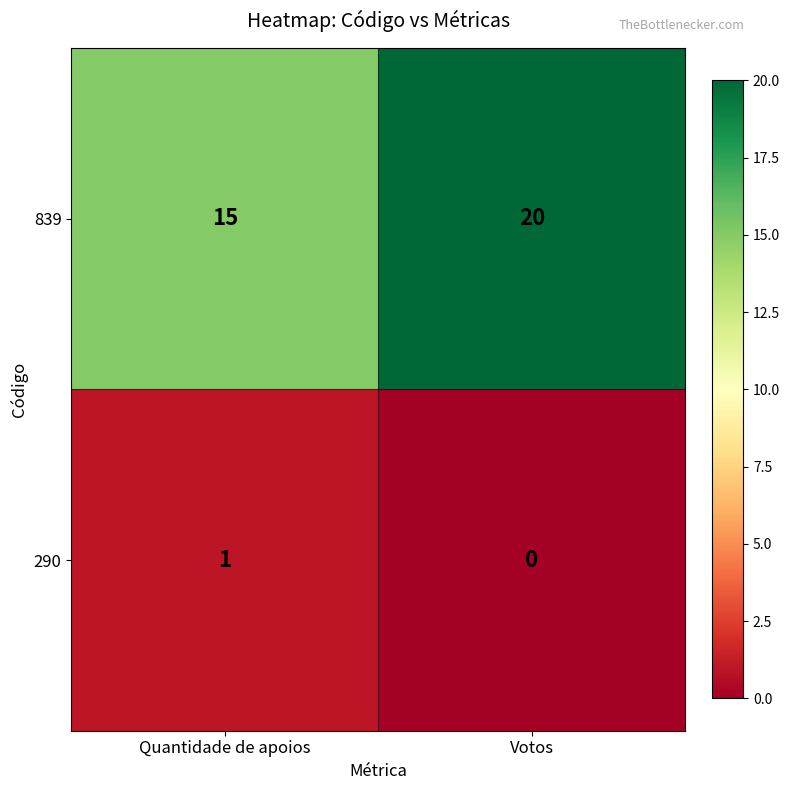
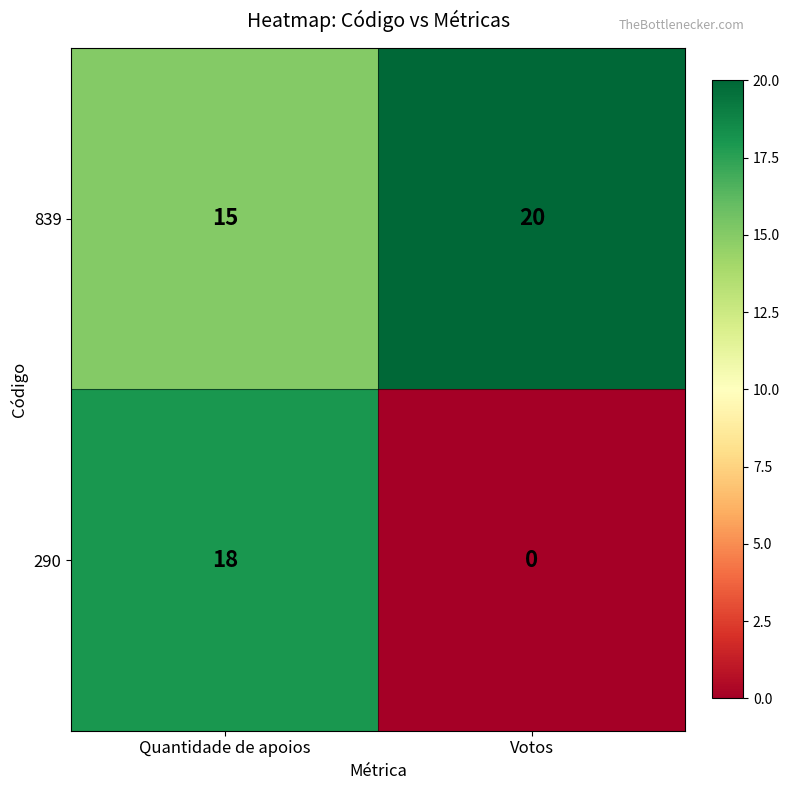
290, Quantidade de apoios: 1 -> 18
